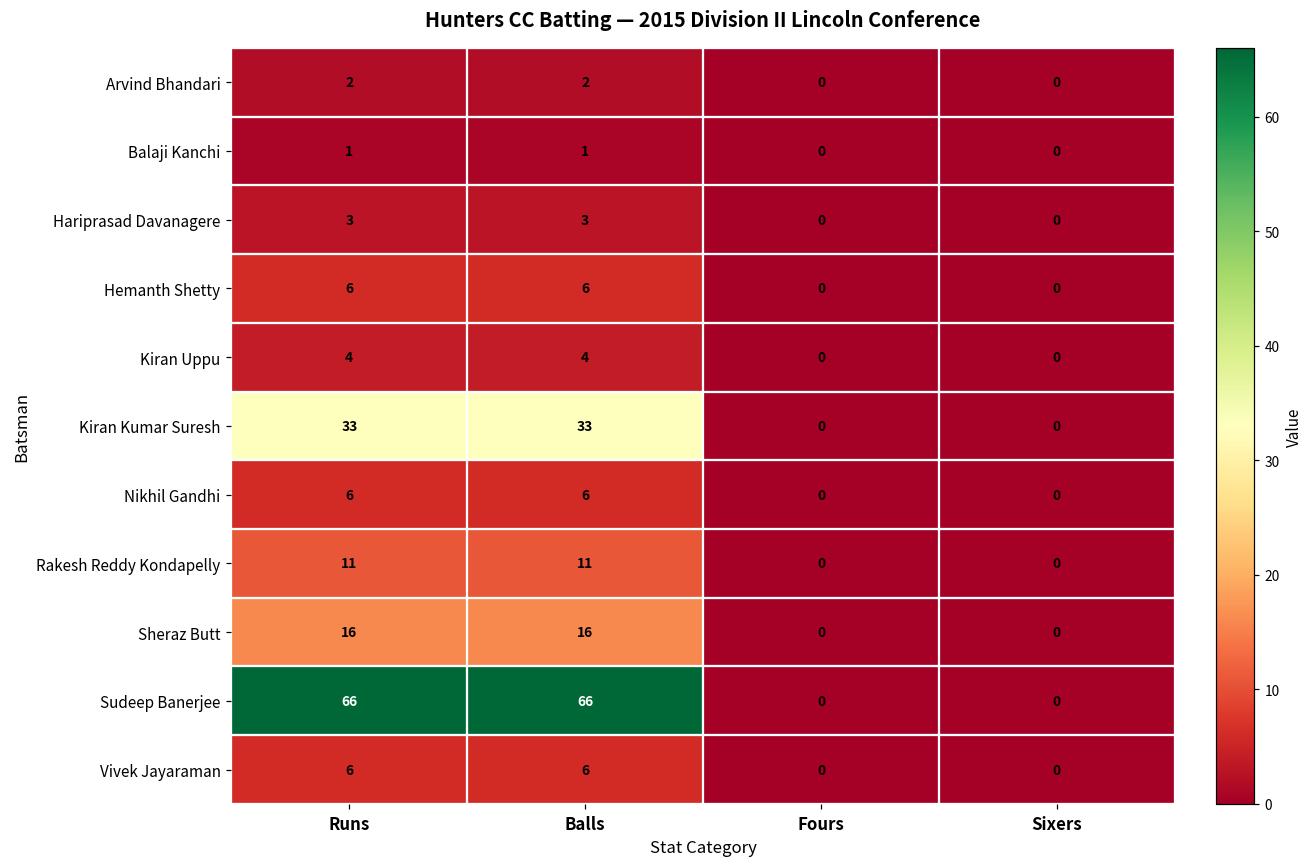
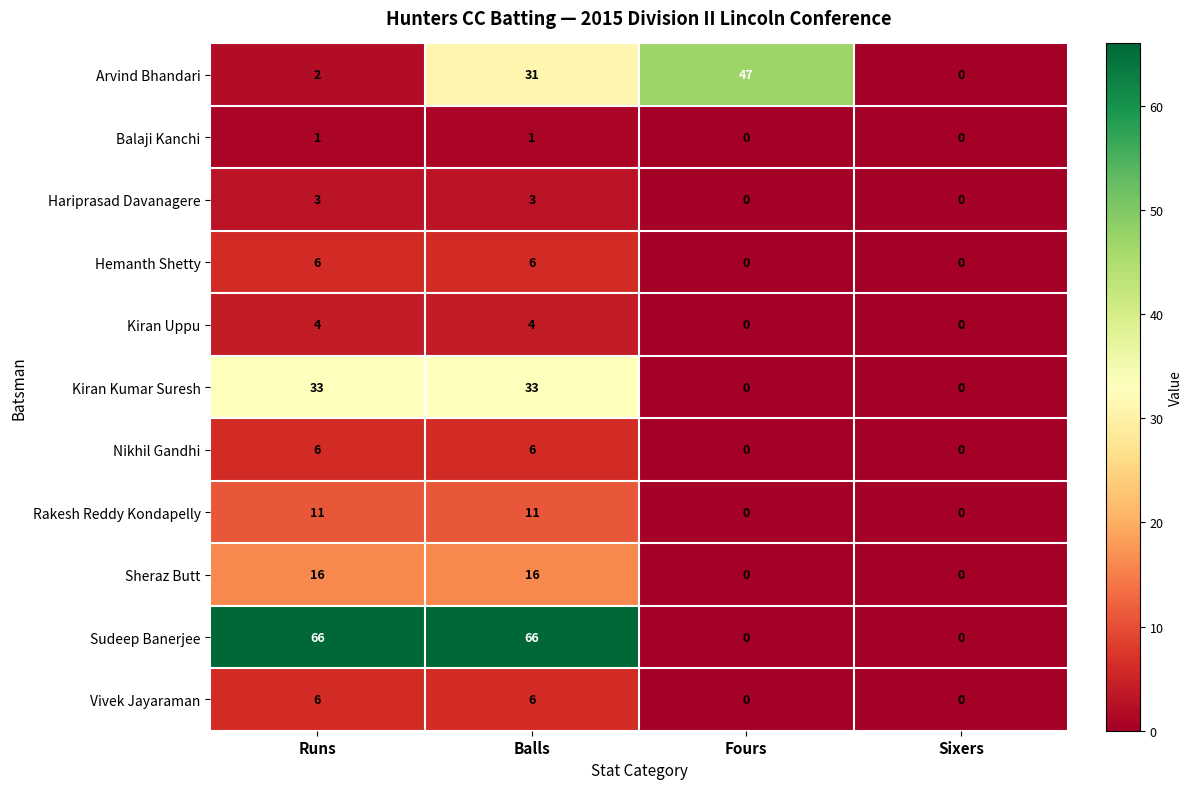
Arvind Bhandari, Balls: 2 -> 31
Arvind Bhandari, Fours: 0 -> 47
